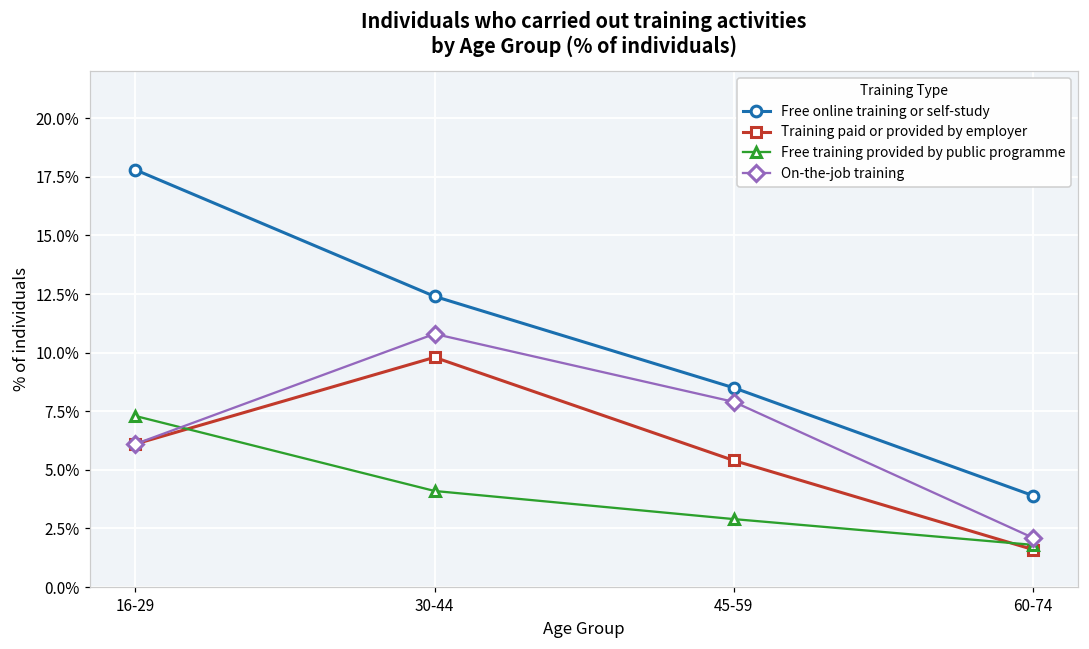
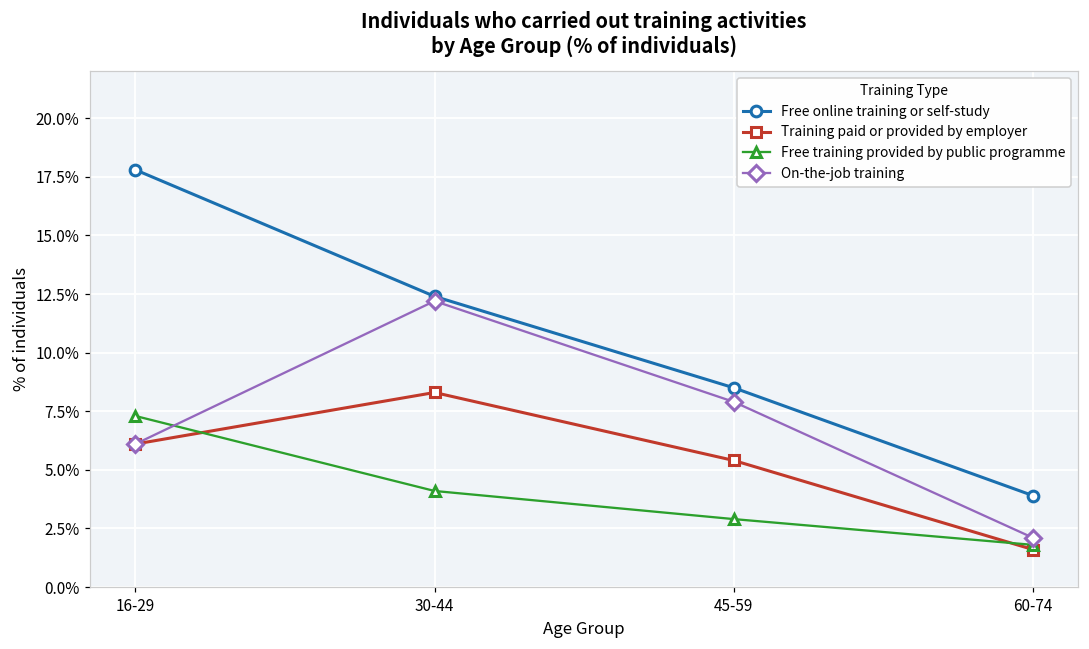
Training paid or provided by employer, 30-44: 9.8% -> 8.3%
On-the-job training, 30-44: 10.8% -> 12.2%
